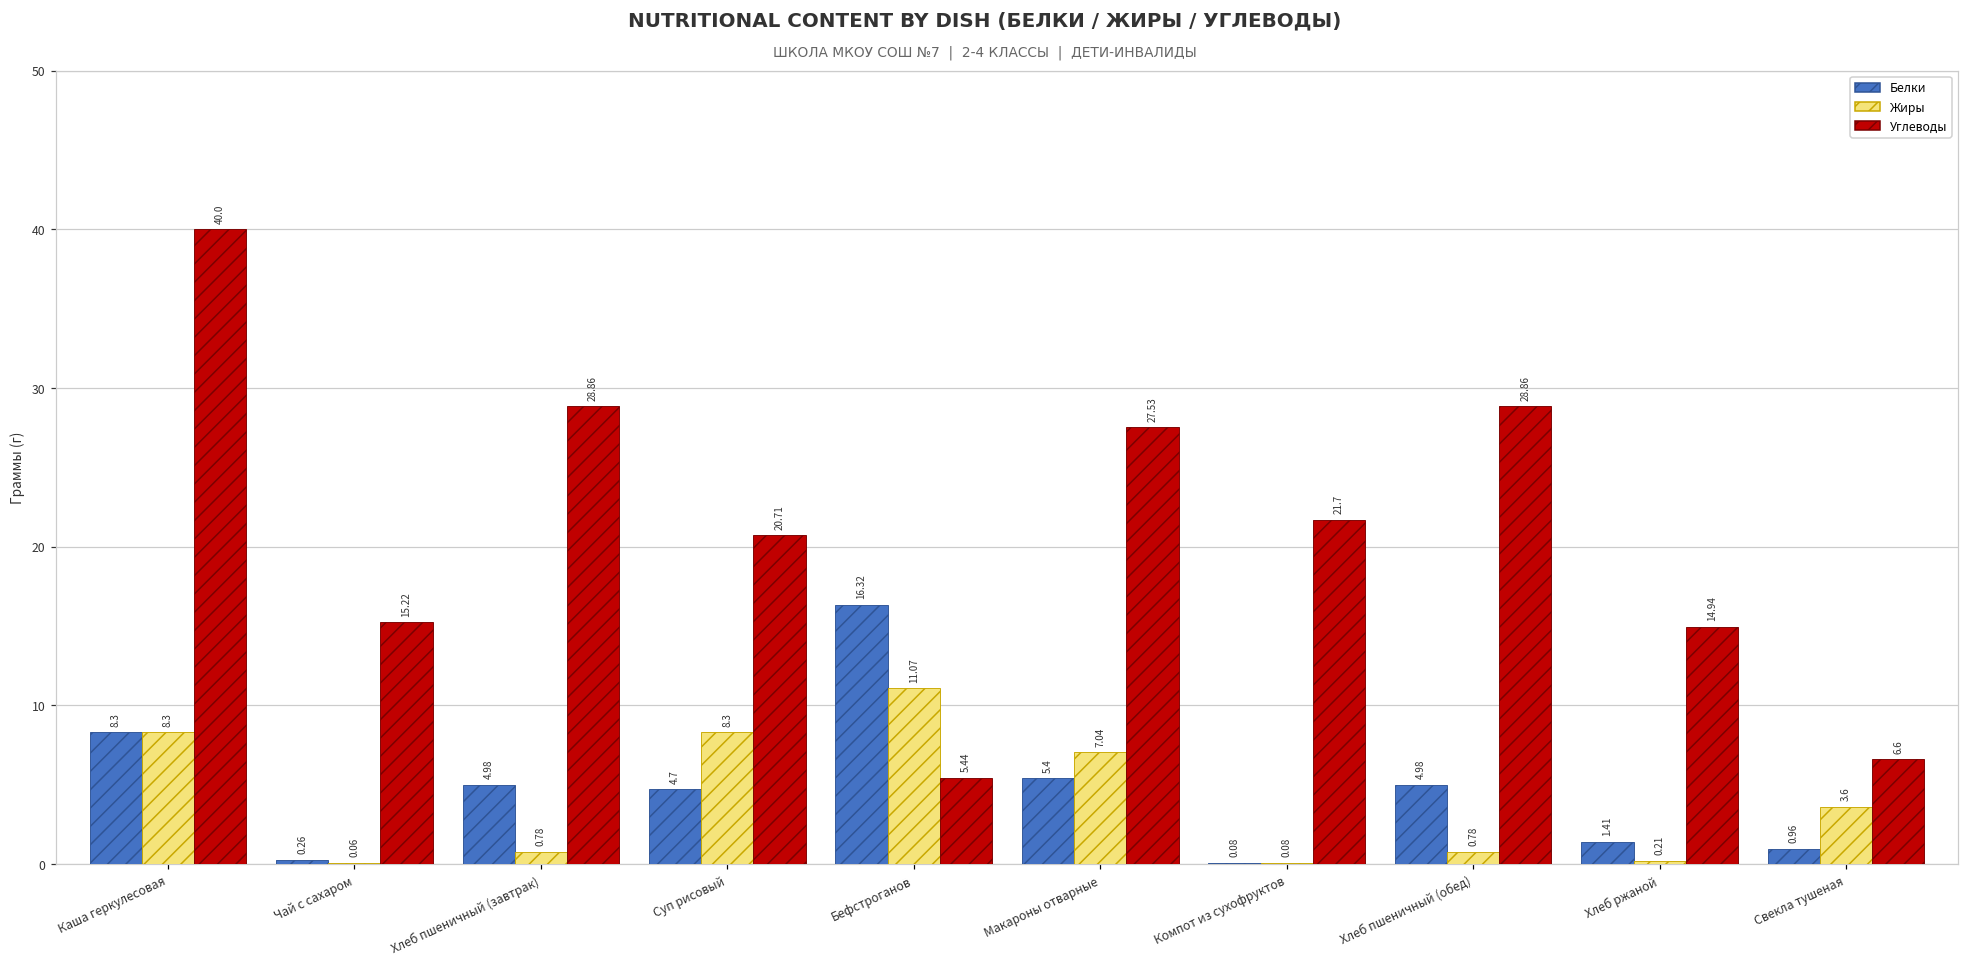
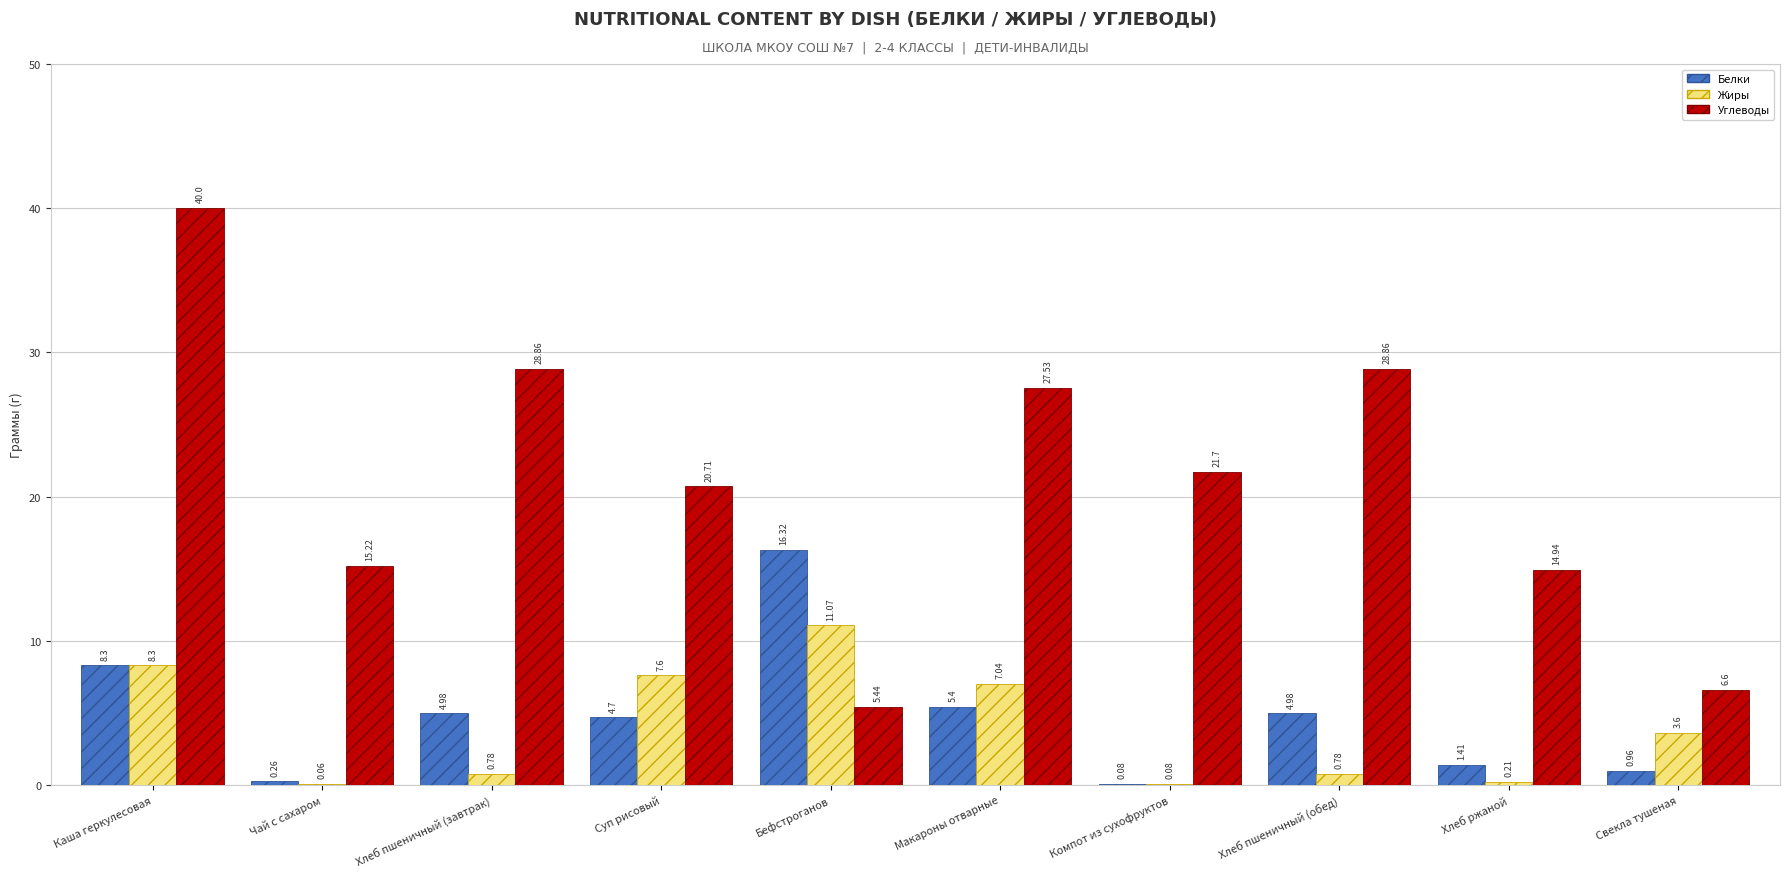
Жиры, Суп рисовый: 8.3 -> 7.6
